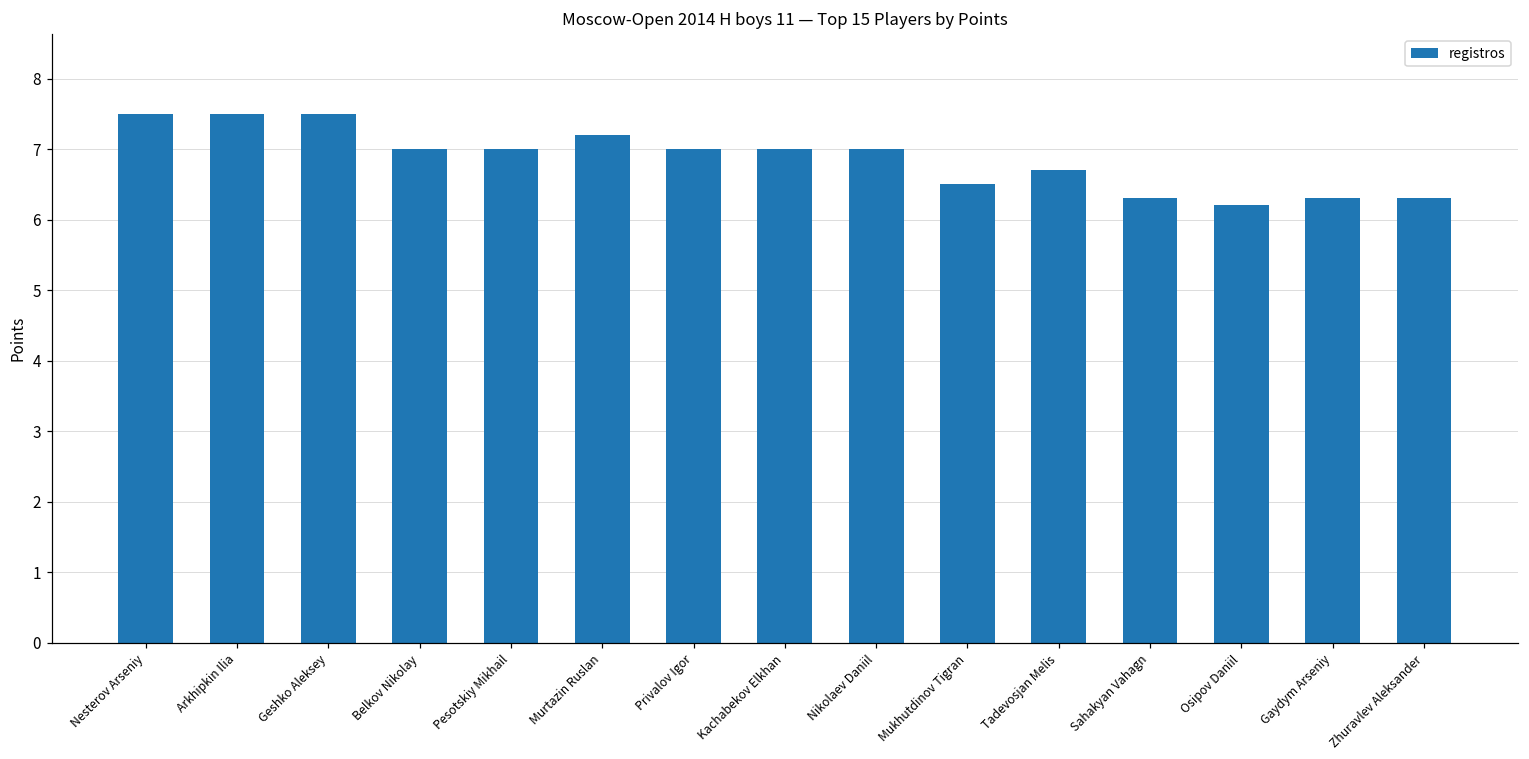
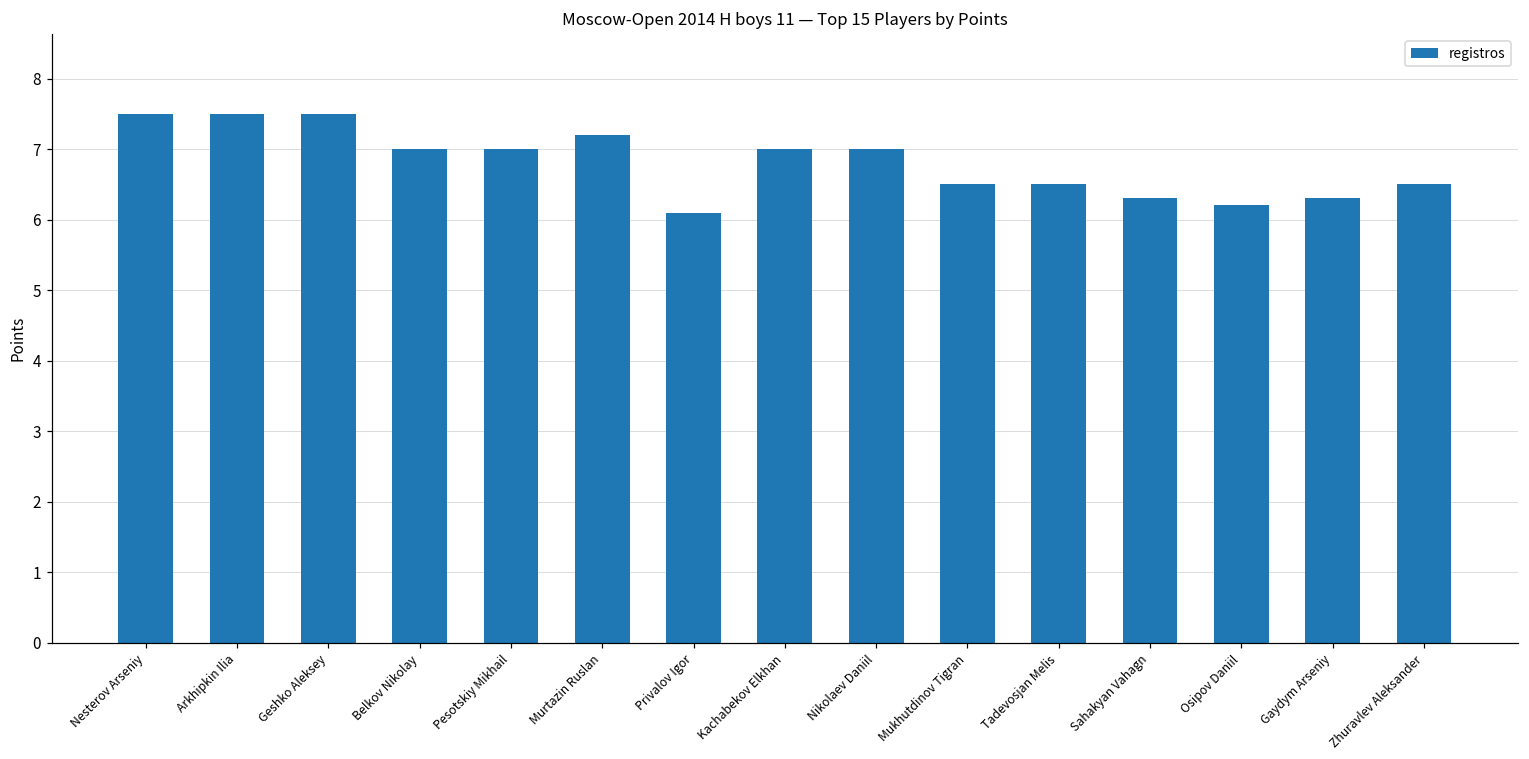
Privalov Igor: 7.0 -> 6.1
Tadevosjan Melis: 6.7 -> 6.5
Zhuravlev Aleksander: 6.3 -> 6.5
